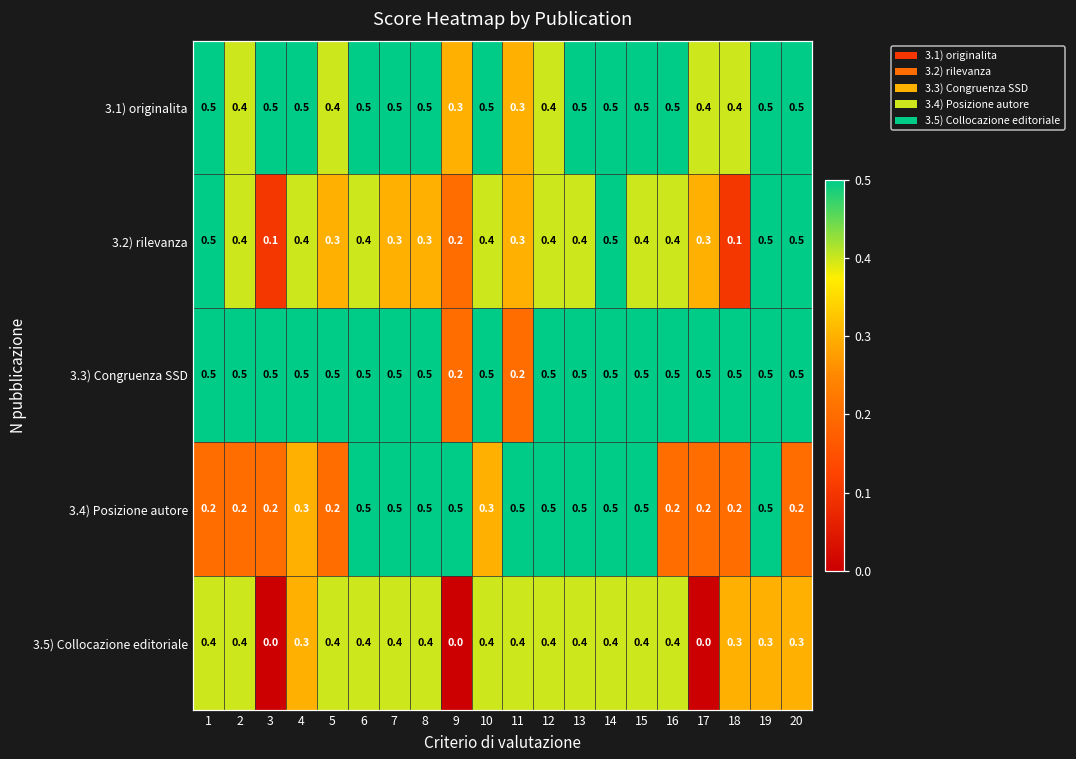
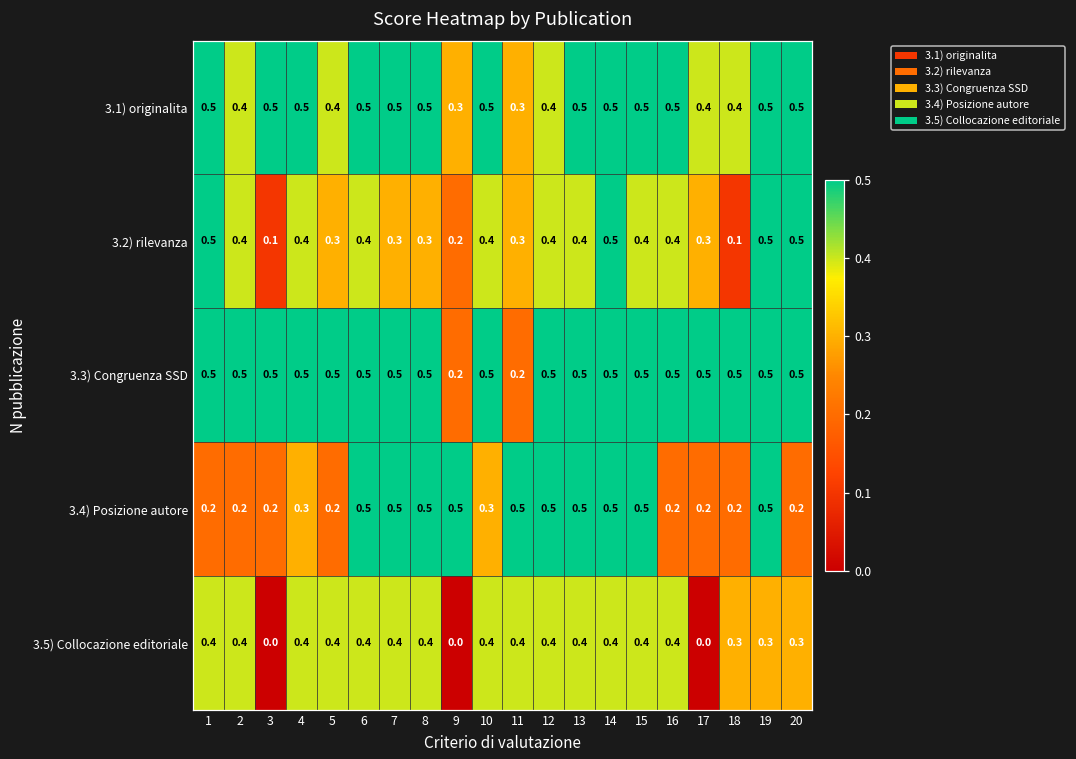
3.5) Collocazione editoriale, 4: 0.3 -> 0.4
